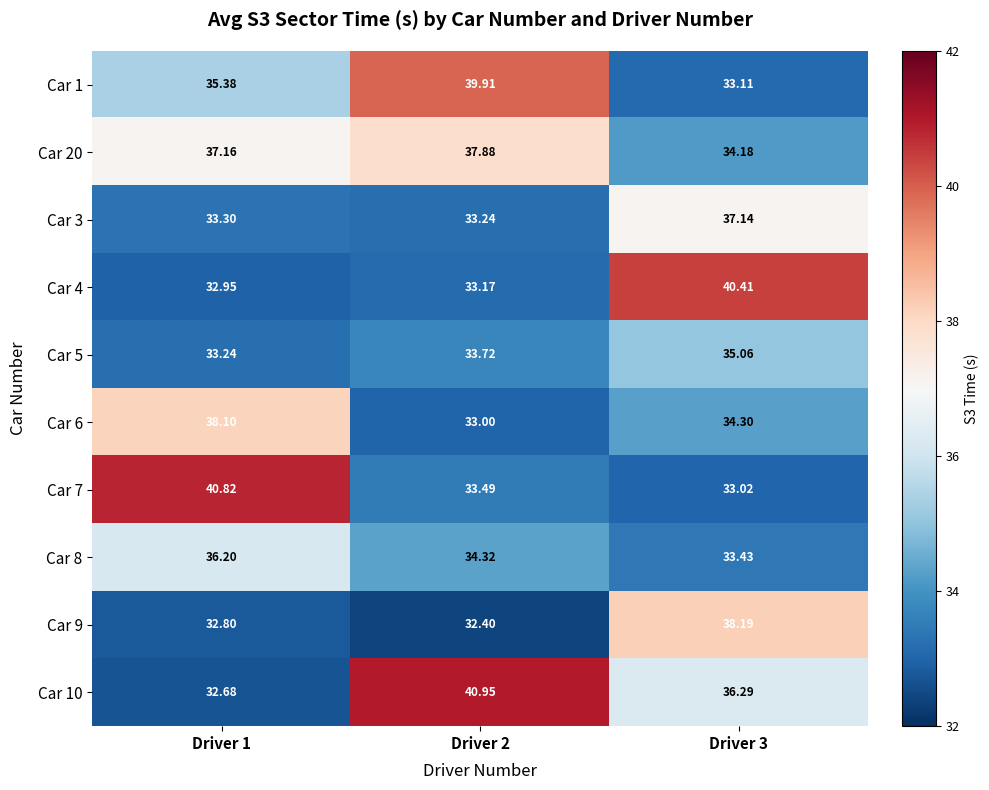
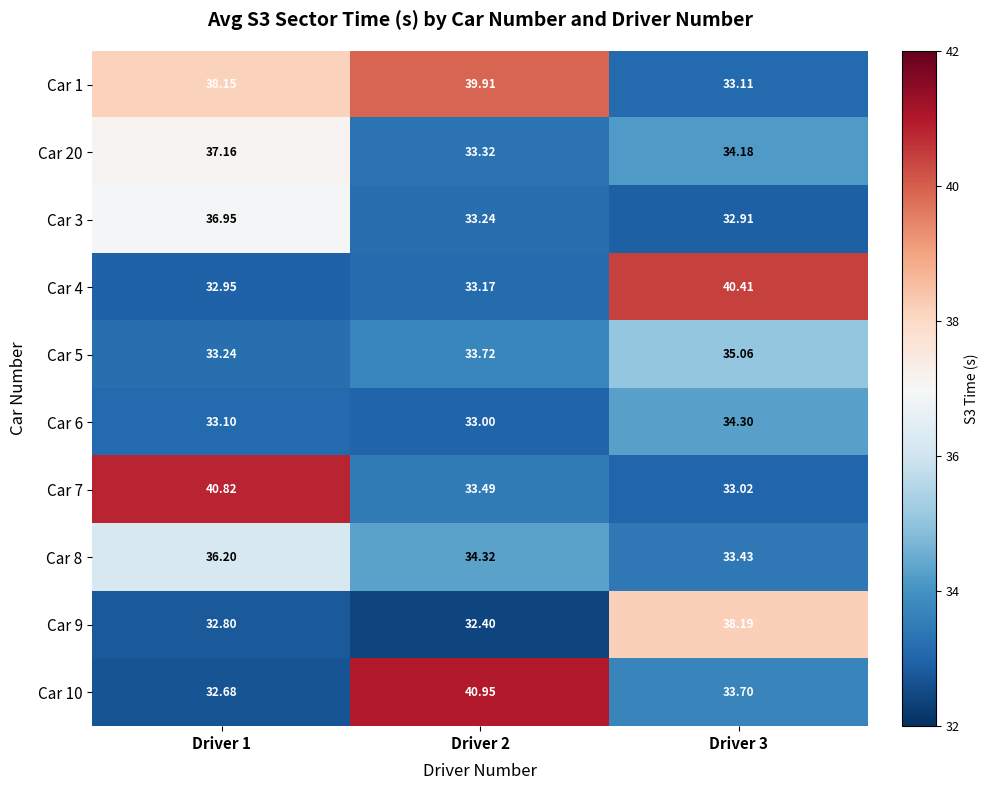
Car 1, Driver 1: 35.38 -> 38.15
Car 20, Driver 2: 37.88 -> 33.32
Car 3, Driver 1: 33.30 -> 36.95
Car 3, Driver 3: 37.14 -> 32.91
Car 6, Driver 1: 38.10 -> 33.10
Car 10, Driver 3: 36.29 -> 33.70
